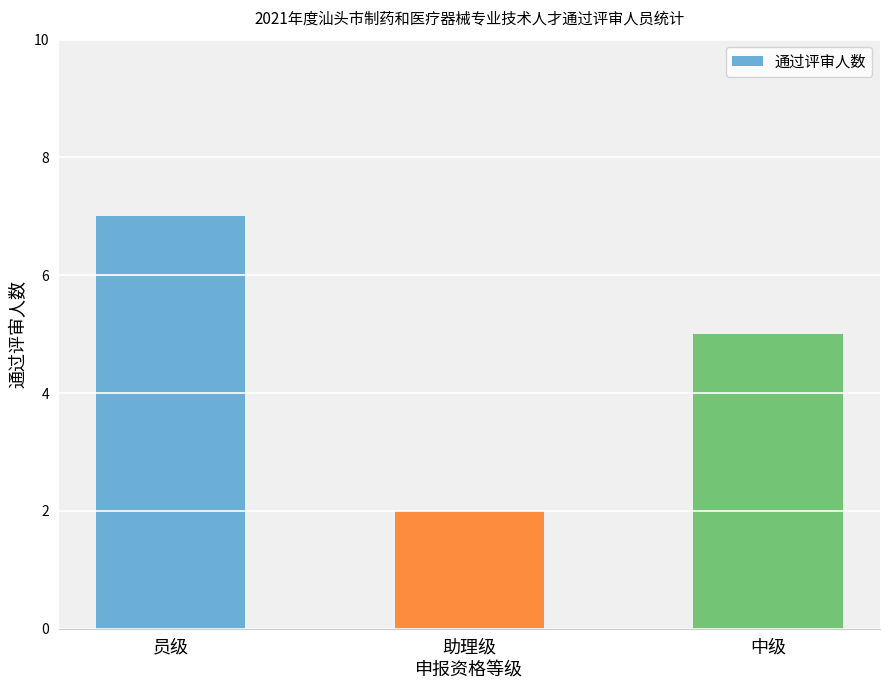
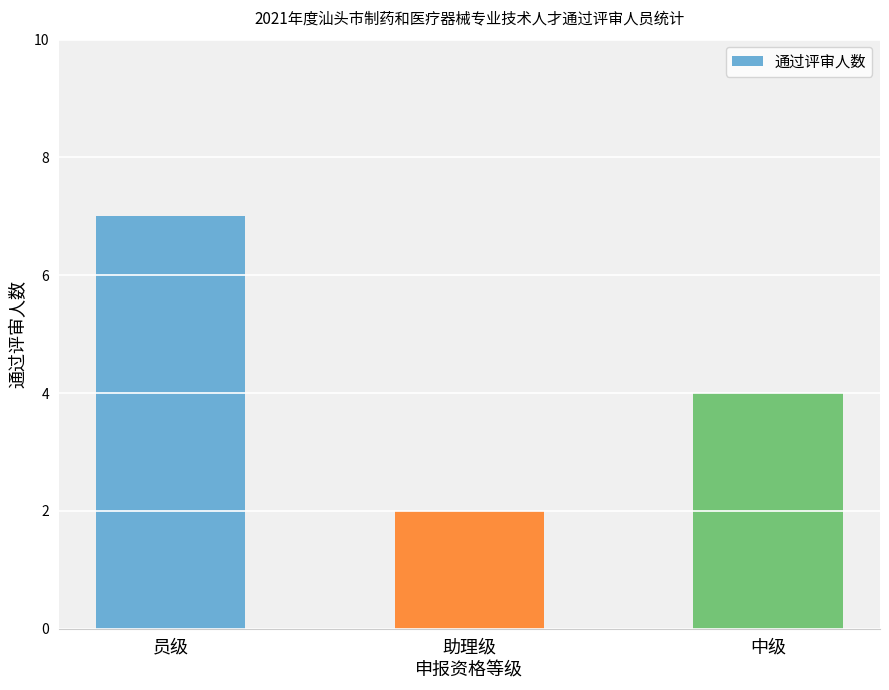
中级: 5 -> 4
